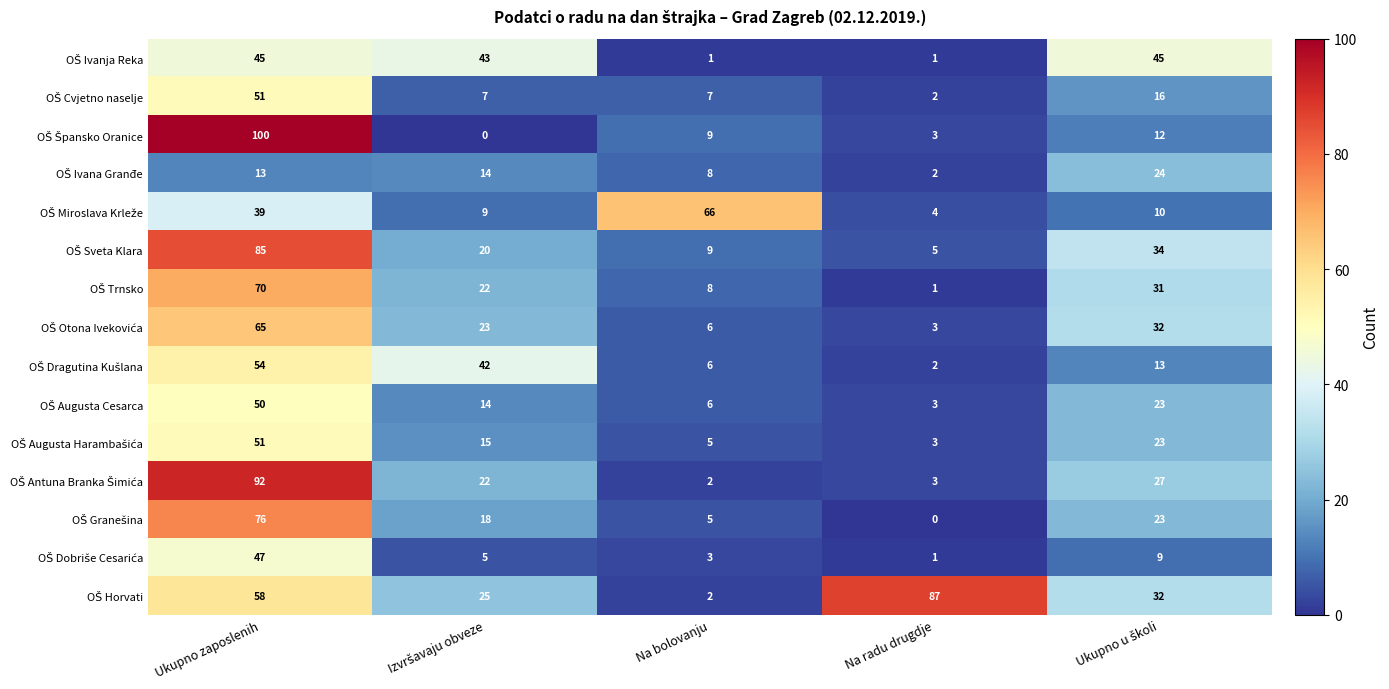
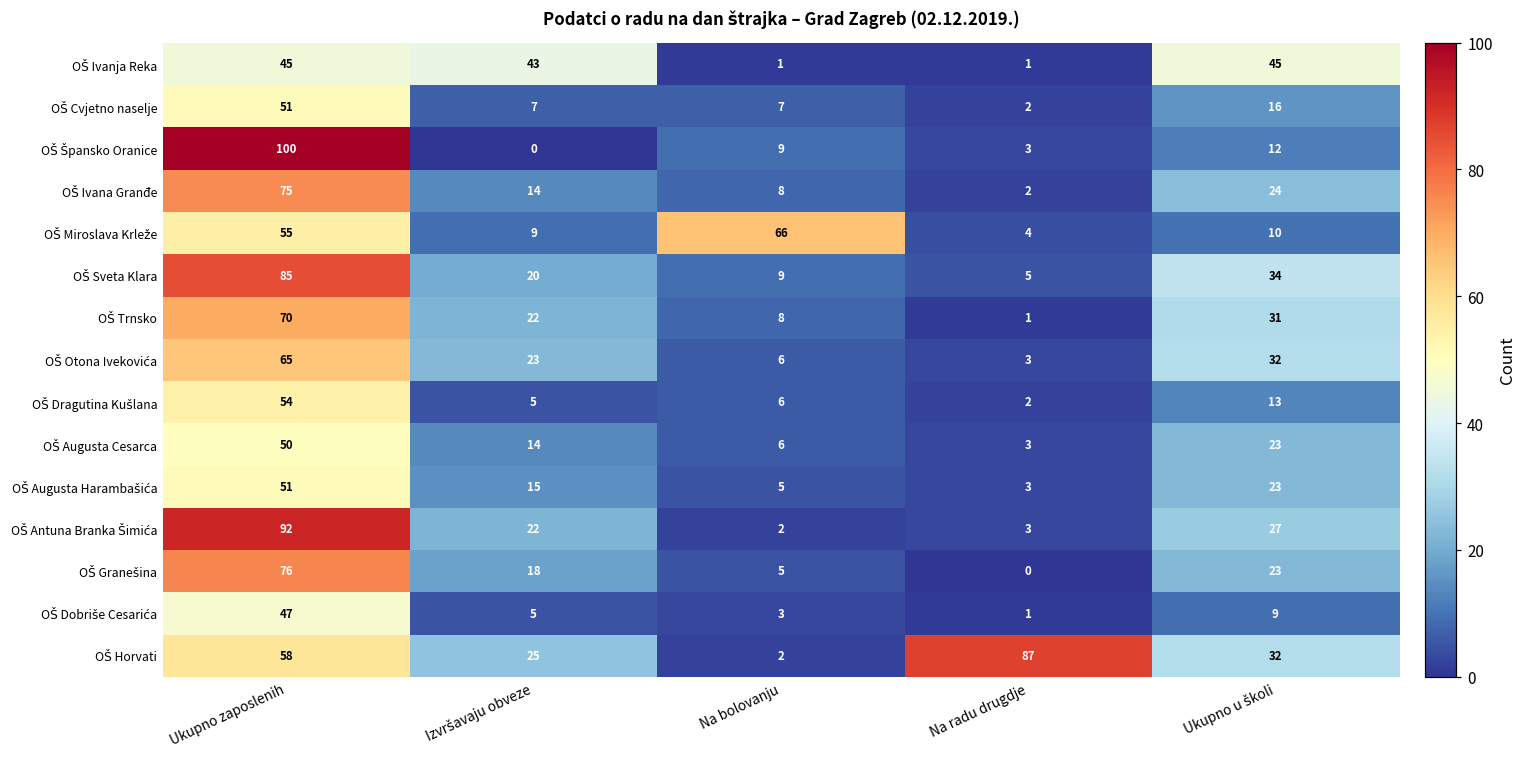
OŠ Ivana Granđe, Ukupno zaposlenih: 13 -> 75
OŠ Miroslava Krleže, Ukupno zaposlenih: 39 -> 55
OŠ Dragutina Kušlana, Izvršavaju obveze: 42 -> 5
